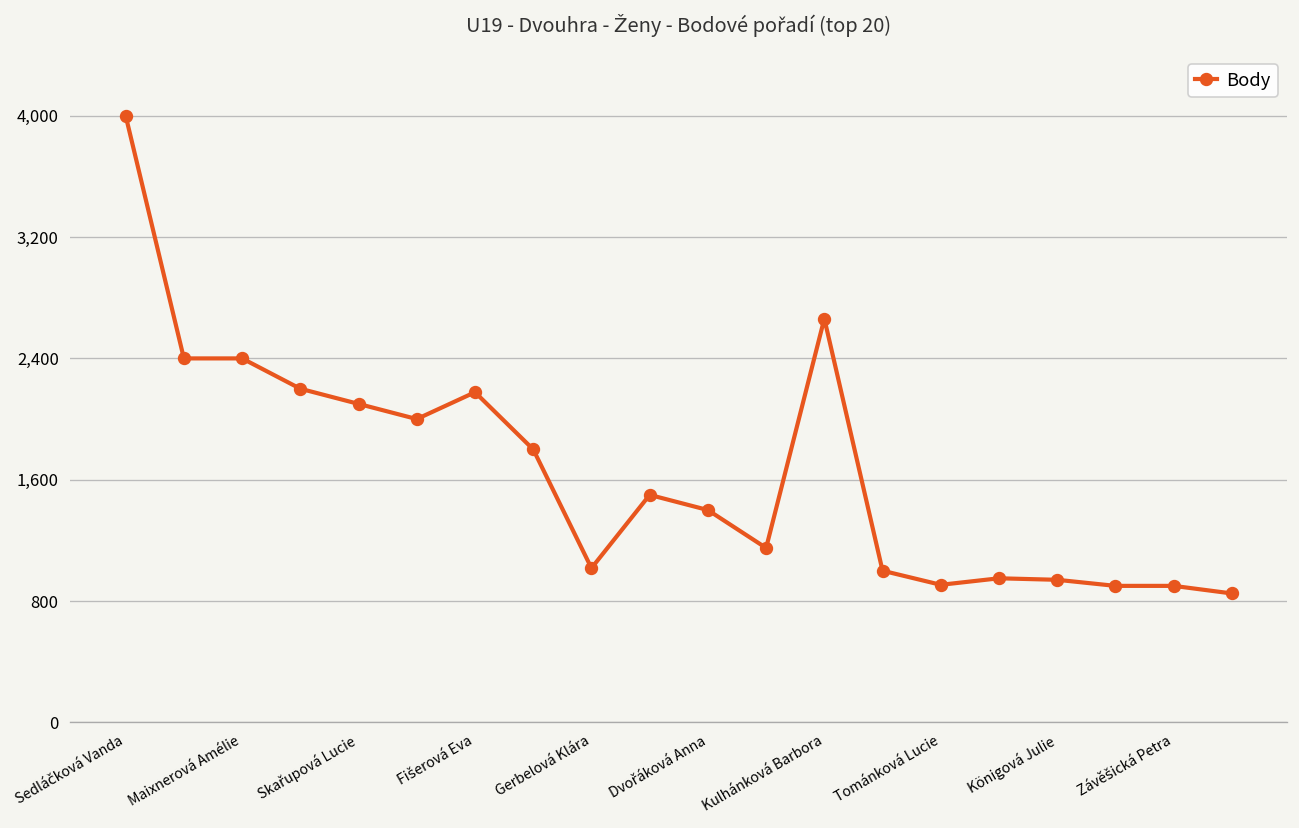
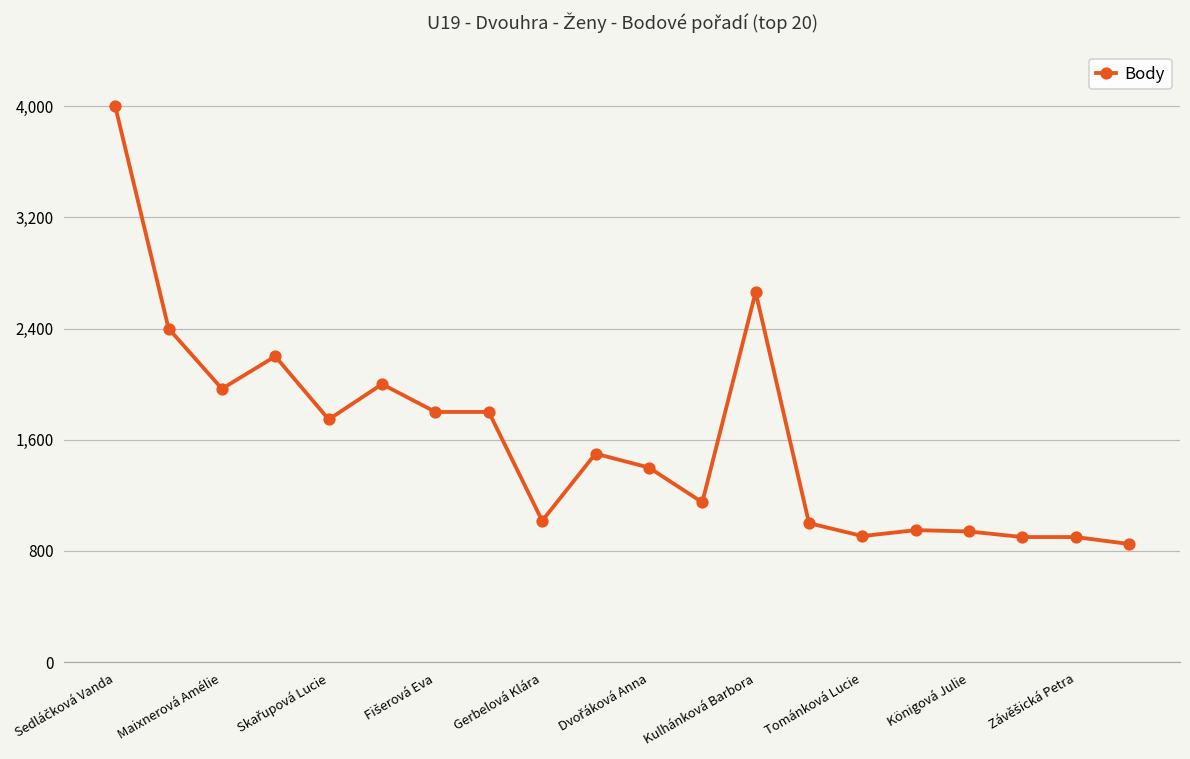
Maixnerová Amélie: 2,400 -> 1,970
Skařupová Lucie: 2,100 -> 1,750
Fišerová Eva: 2,180 -> 1,800
